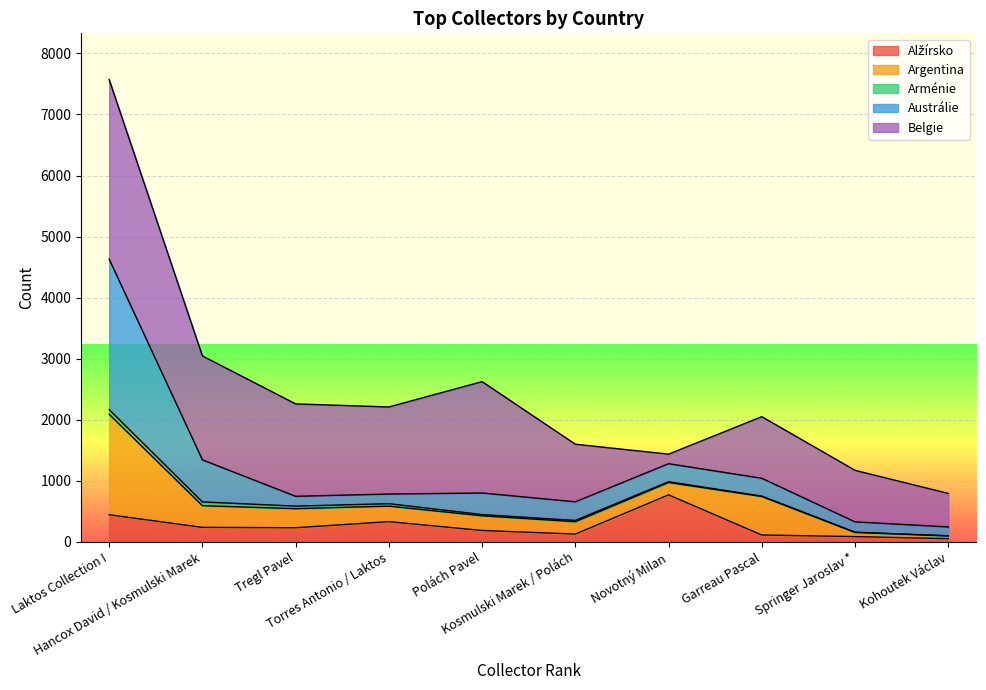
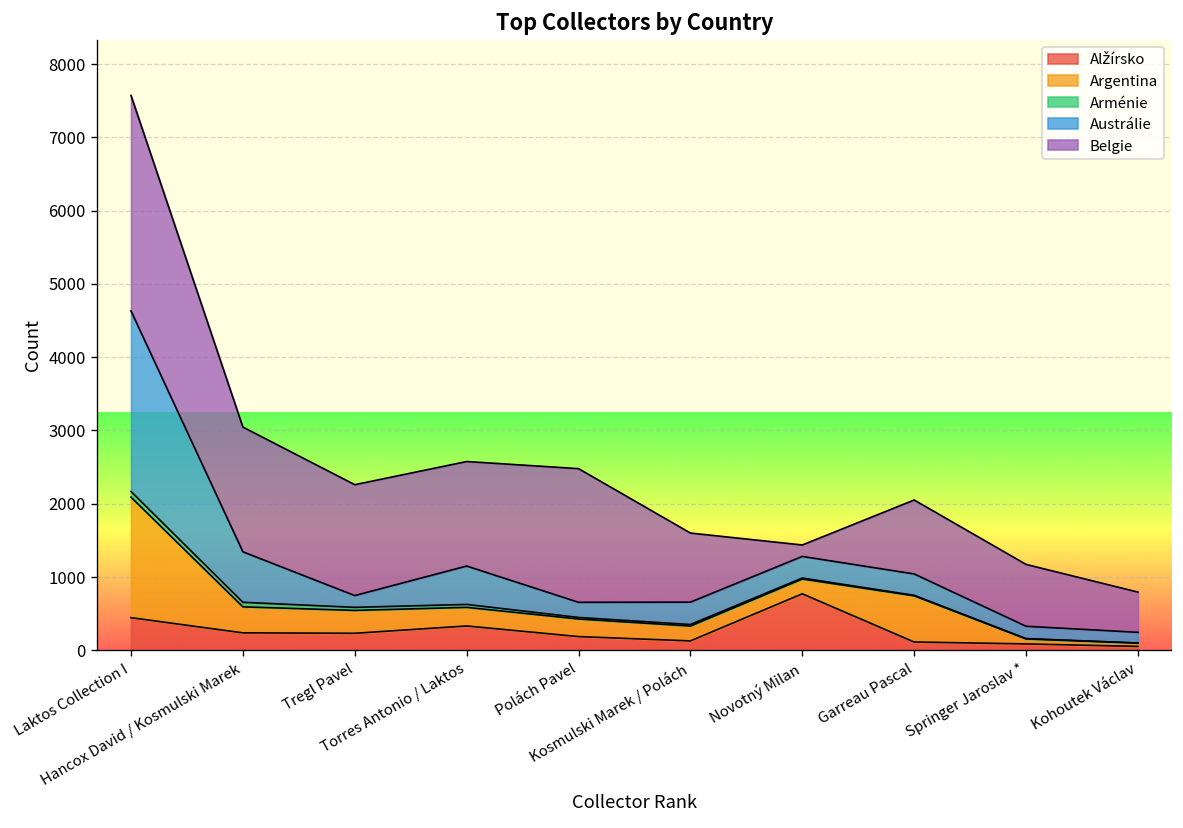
Austrálie, Torres Antonio / Laktos: 200 -> 500
Austrálie, Polách Pavel: 400 -> 200
